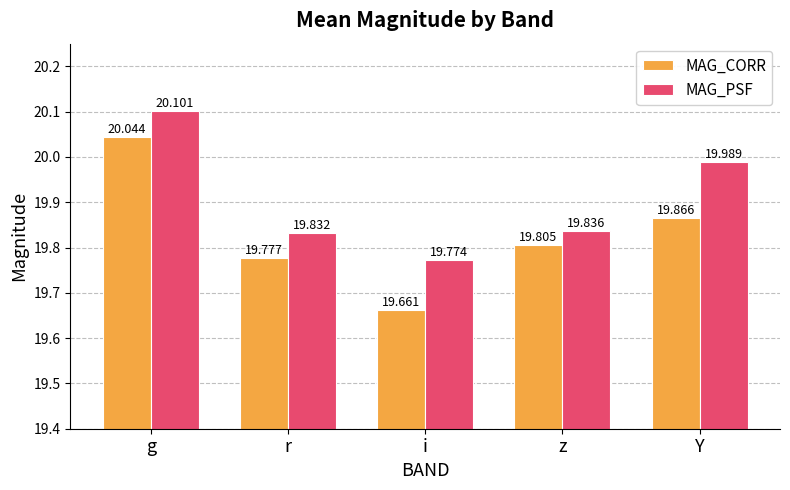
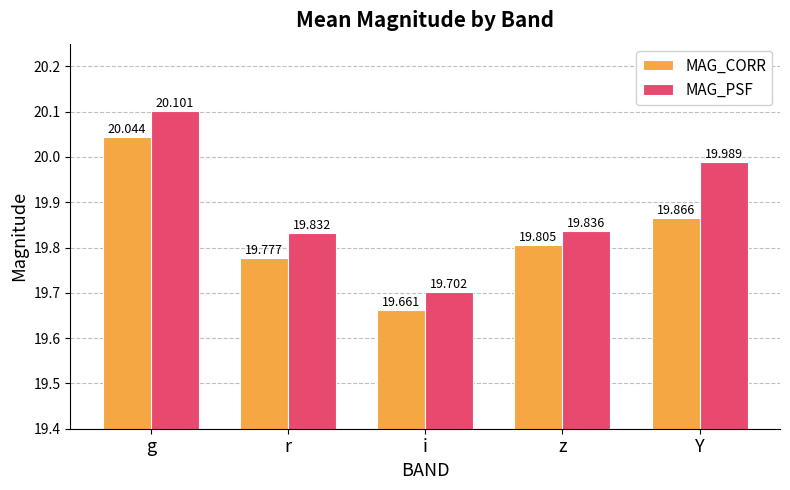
MAG_PSF, i: 19.774 -> 19.702
